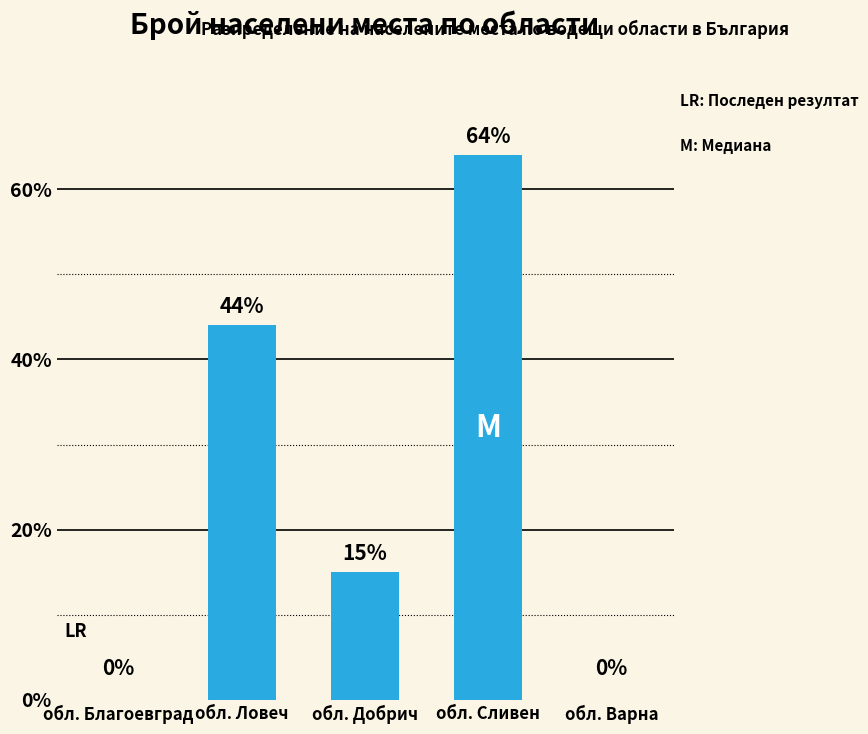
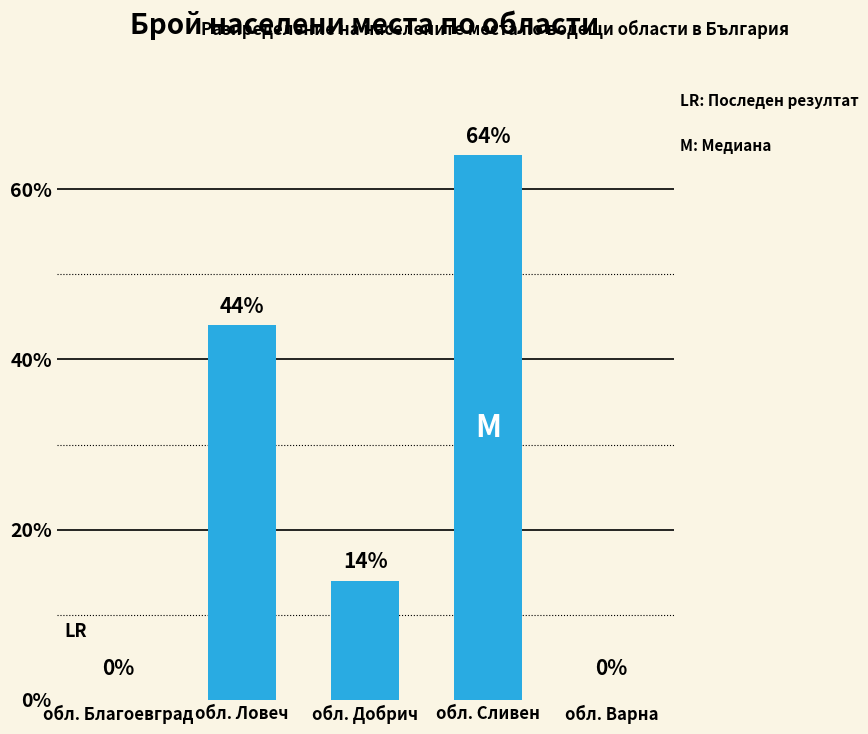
обл. Добрич: 15% -> 14%
